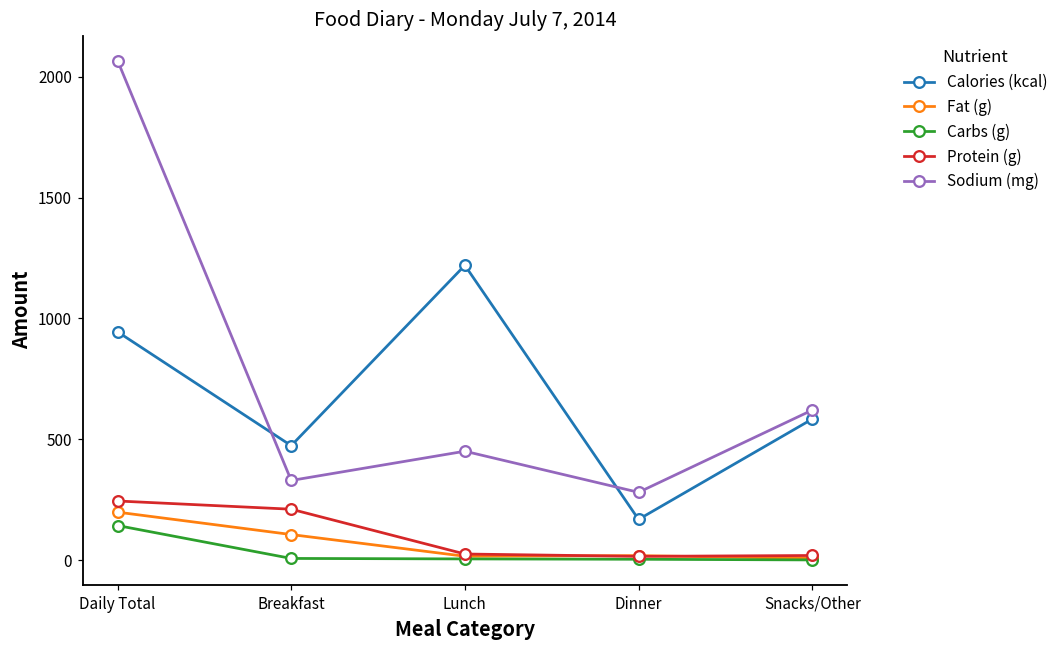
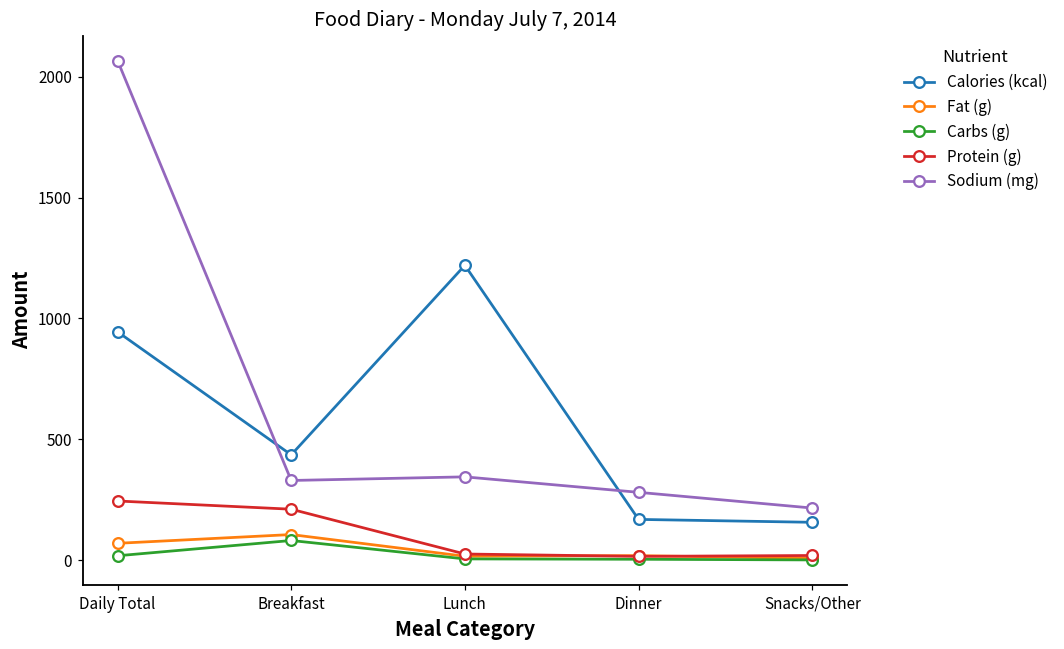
Fat (g), Daily Total: 200 -> 70
Carbs (g), Daily Total: 140 -> 20
Calories (kcal), Breakfast: 470 -> 440
Carbs (g), Breakfast: 10 -> 80
Sodium (mg), Lunch: 450 -> 350
Calories (kcal), Snacks/Other: 580 -> 160
Sodium (mg), Snacks/Other: 620 -> 220
